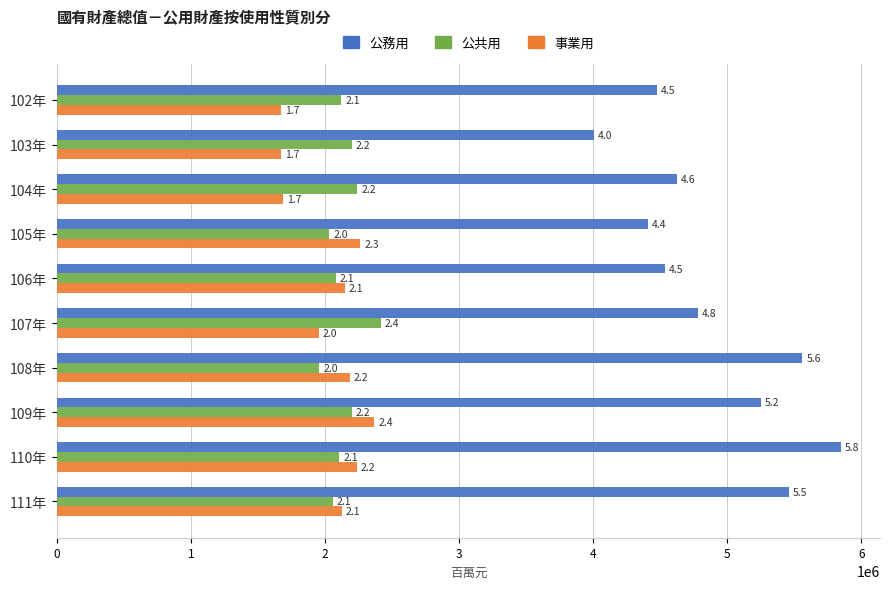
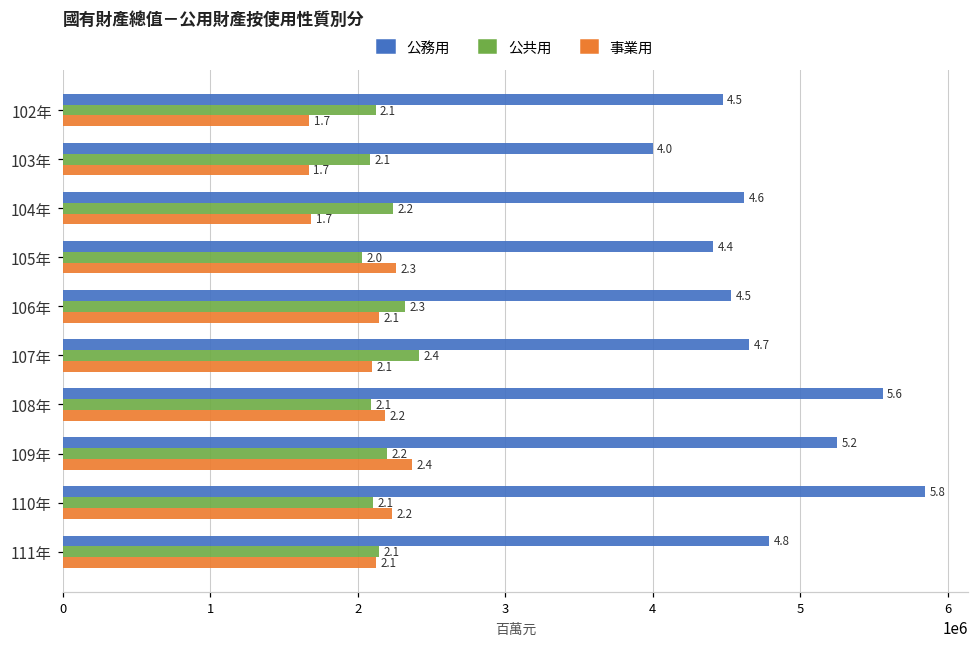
公共用, 103年: 2.2 -> 2.1
公共用, 106年: 2.1 -> 2.3
公務用, 107年: 4.8 -> 4.7
事業用, 107年: 2.0 -> 2.1
公共用, 108年: 2.0 -> 2.1
公務用, 111年: 5.5 -> 4.8
公共用, 111年: 2060000 -> 2150000
